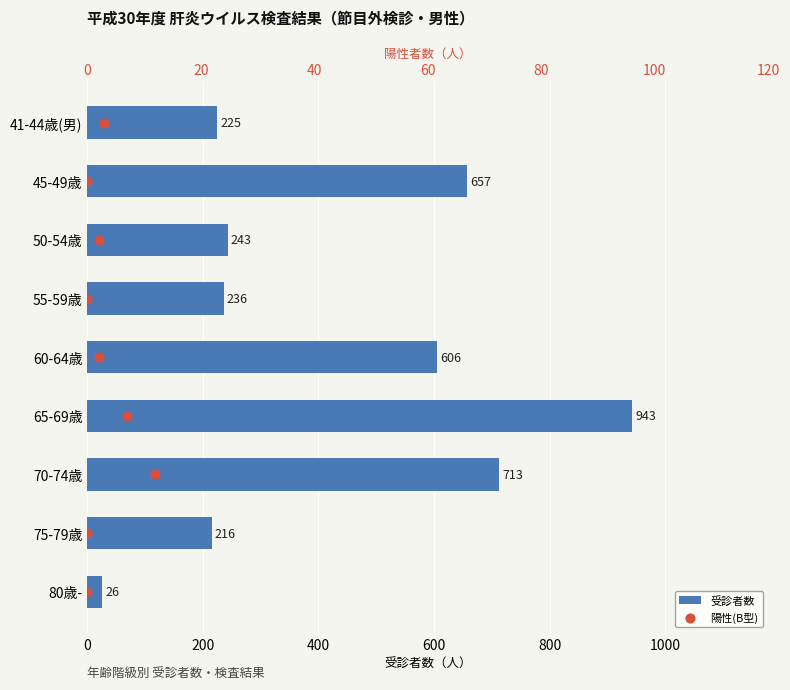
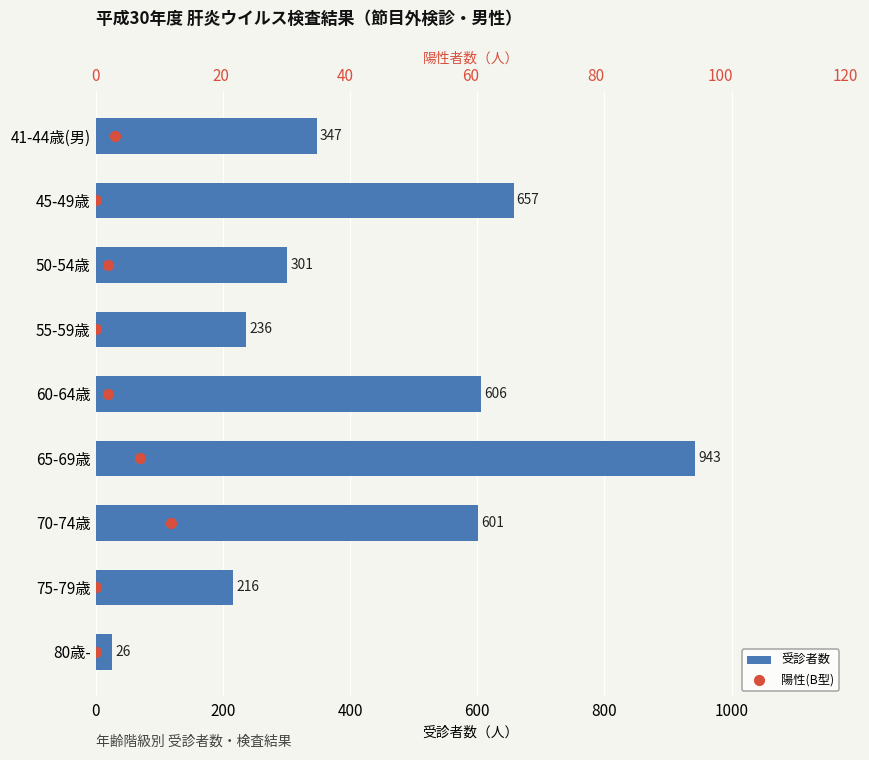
受診者数, 41-44歳(男): 225 -> 347
受診者数, 50-54歳: 243 -> 301
受診者数, 70-74歳: 713 -> 601
